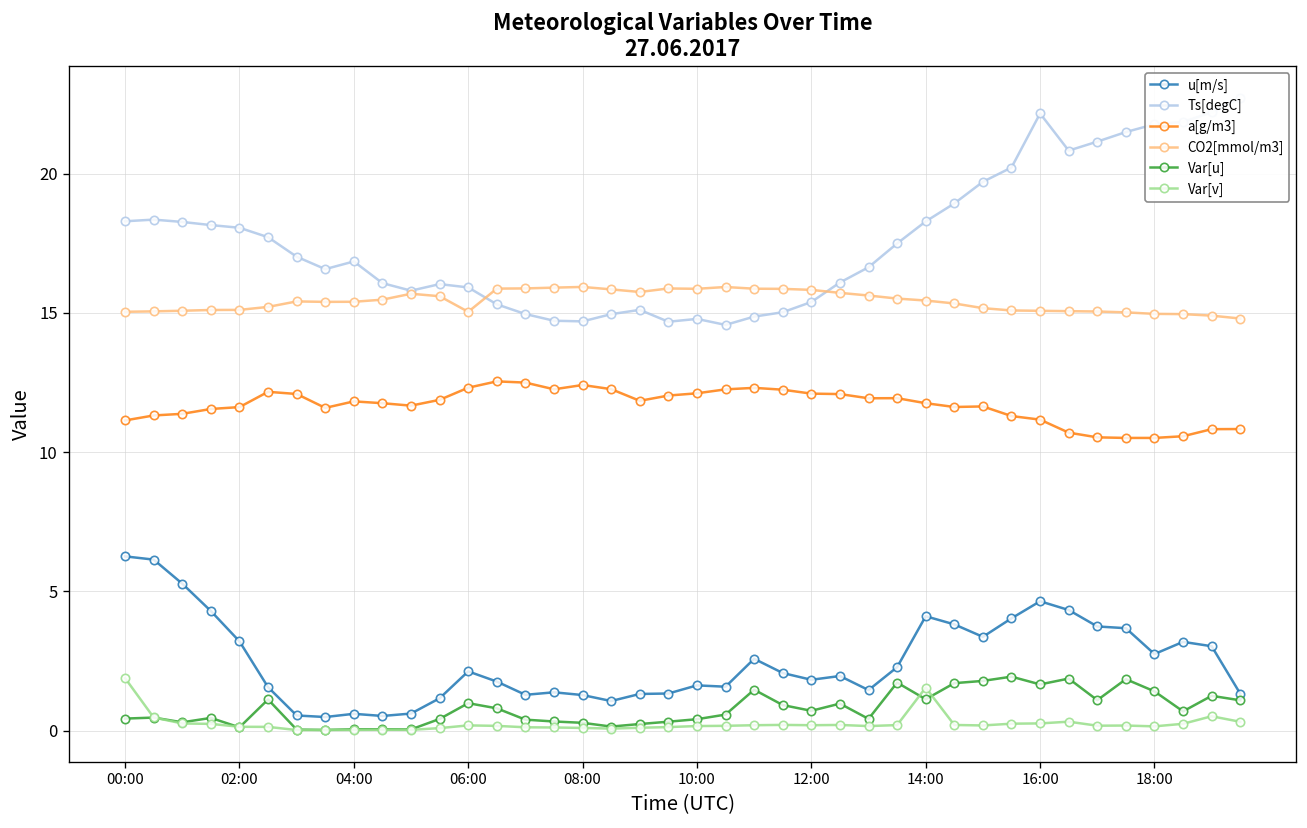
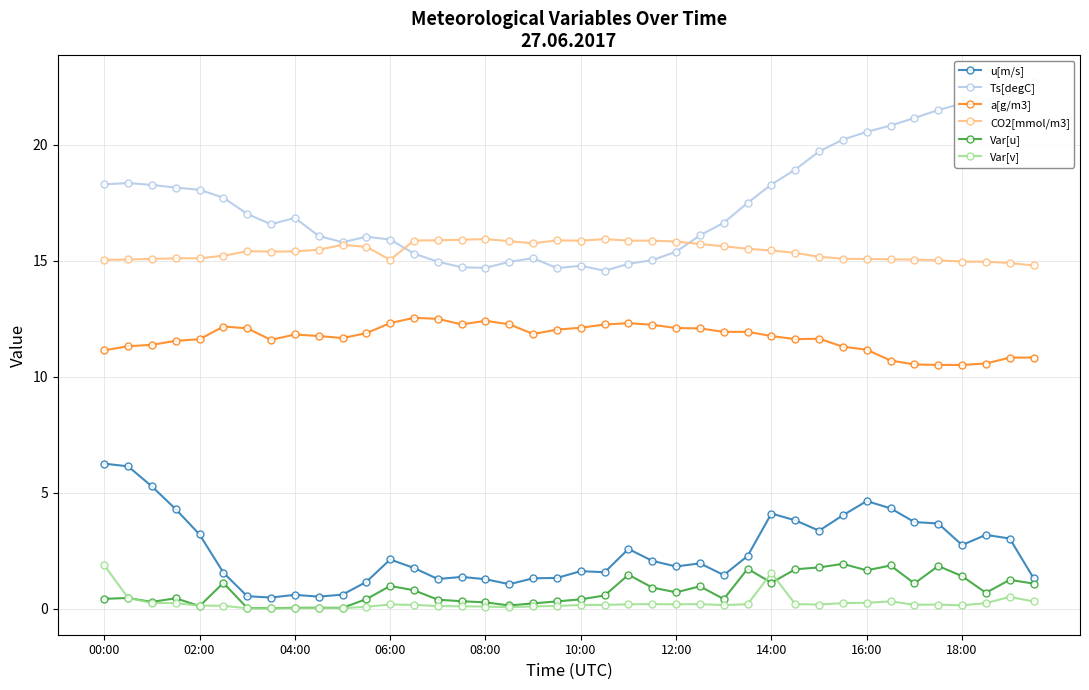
Ts[degC], 16:00: 22.2 -> 20.6
